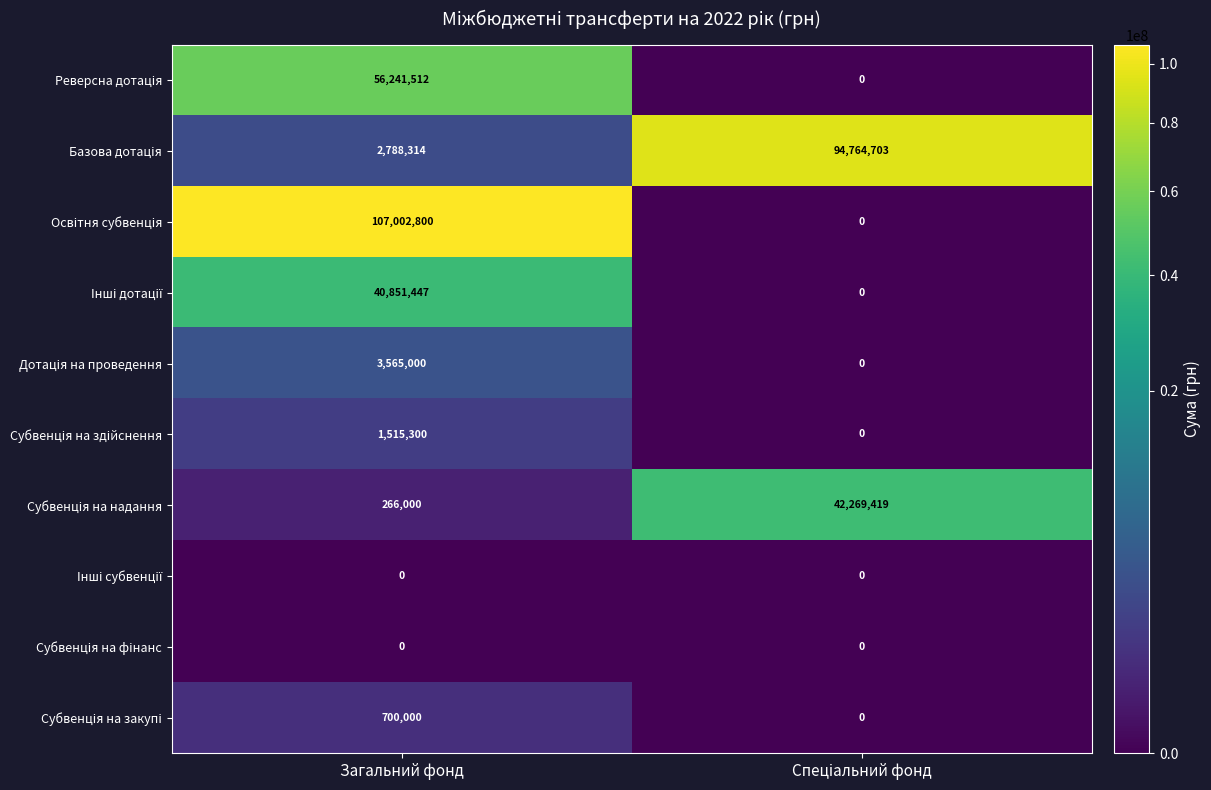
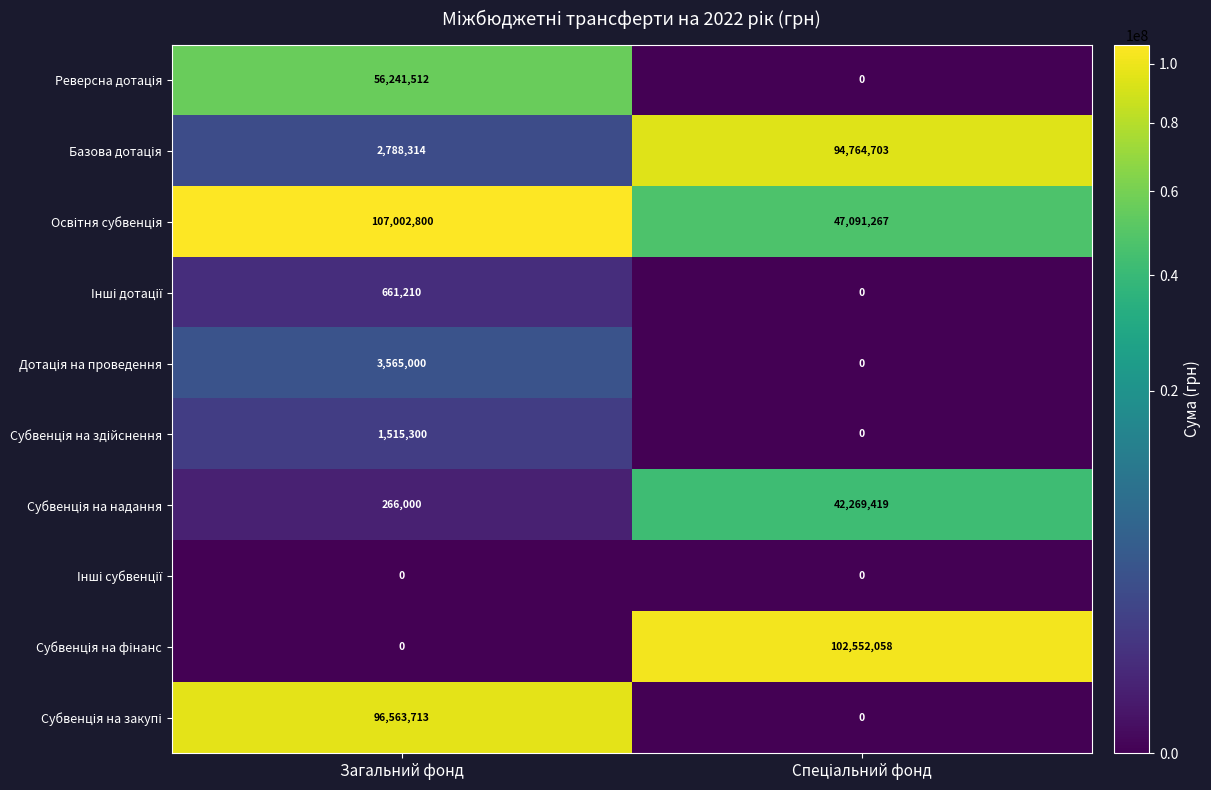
Освітня субвенція, Спеціальний фонд: 0 -> 47,091,267
Інші дотації, Загальний фонд: 40,851,447 -> 661,210
Субвенція на фінанс, Спеціальний фонд: 0 -> 102,552,058
Субвенція на закупі, Загальний фонд: 700,000 -> 96,563,713
